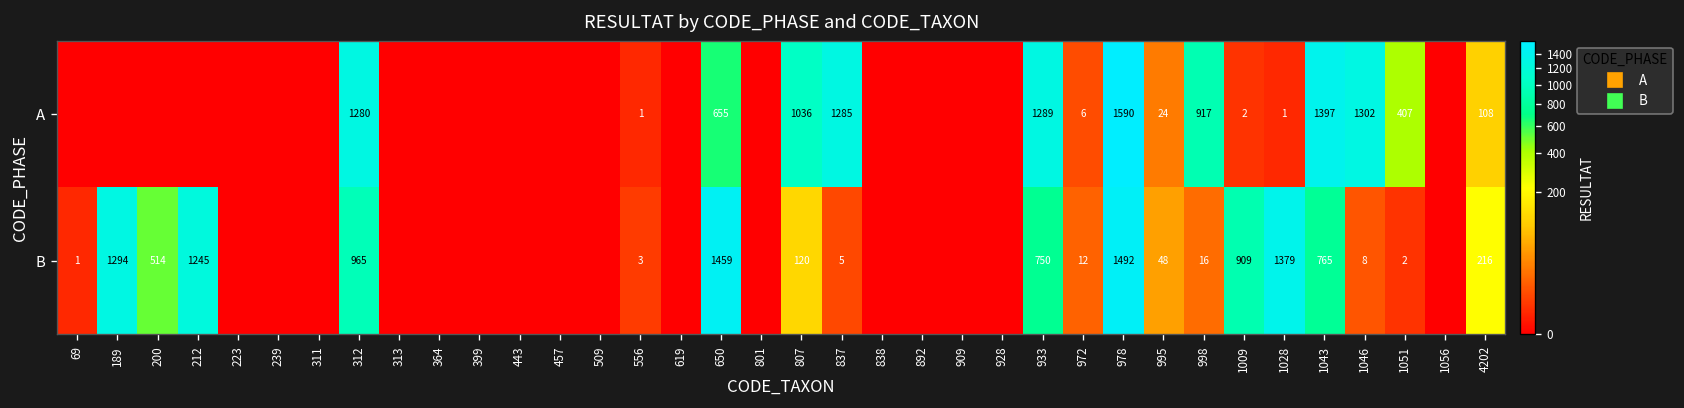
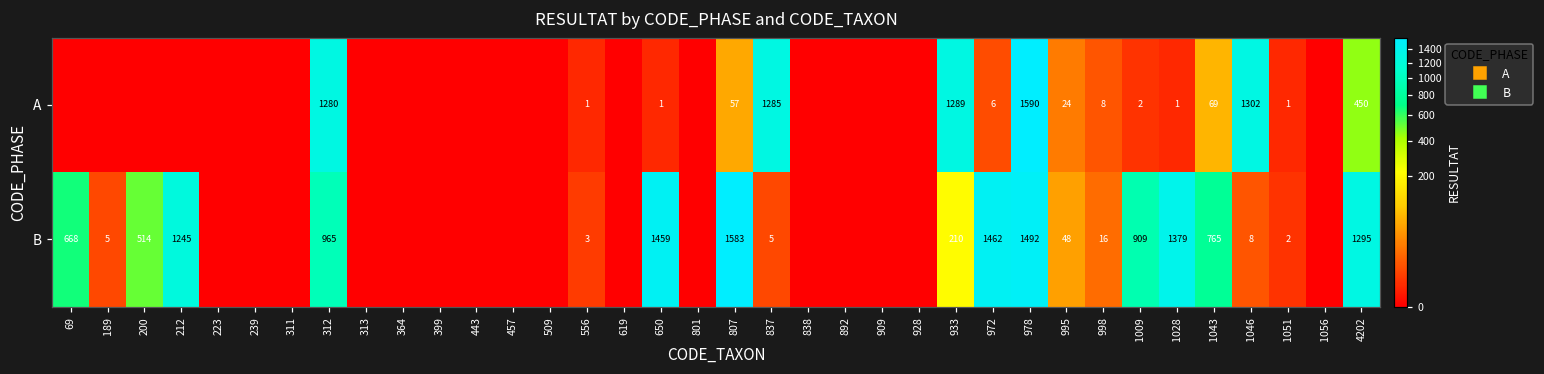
A, 650: 655 -> 1
A, 807: 1036 -> 57
A, 998: 917 -> 8
A, 1043: 1397 -> 69
A, 1051: 407 -> 1
A, 4202: 108 -> 450
B, 69: 1 -> 668
B, 189: 1294 -> 5
B, 807: 120 -> 1583
B, 933: 750 -> 210
B, 972: 12 -> 1462
B, 4202: 216 -> 1295
